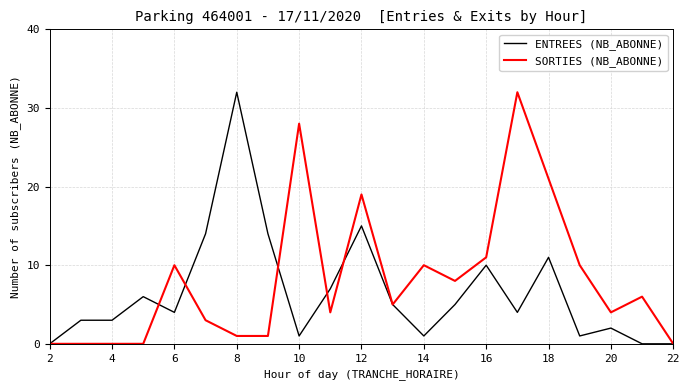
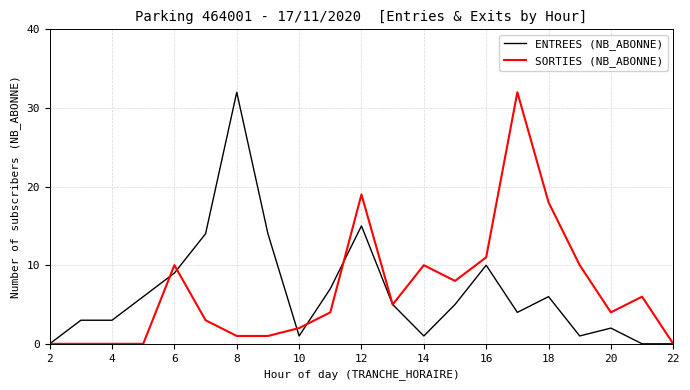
ENTREES (NB_ABONNE), 6: 4 -> 9
SORTIES (NB_ABONNE), 10: 28 -> 2
ENTREES (NB_ABONNE), 18: 11 -> 6
SORTIES (NB_ABONNE), 18: 21 -> 18
